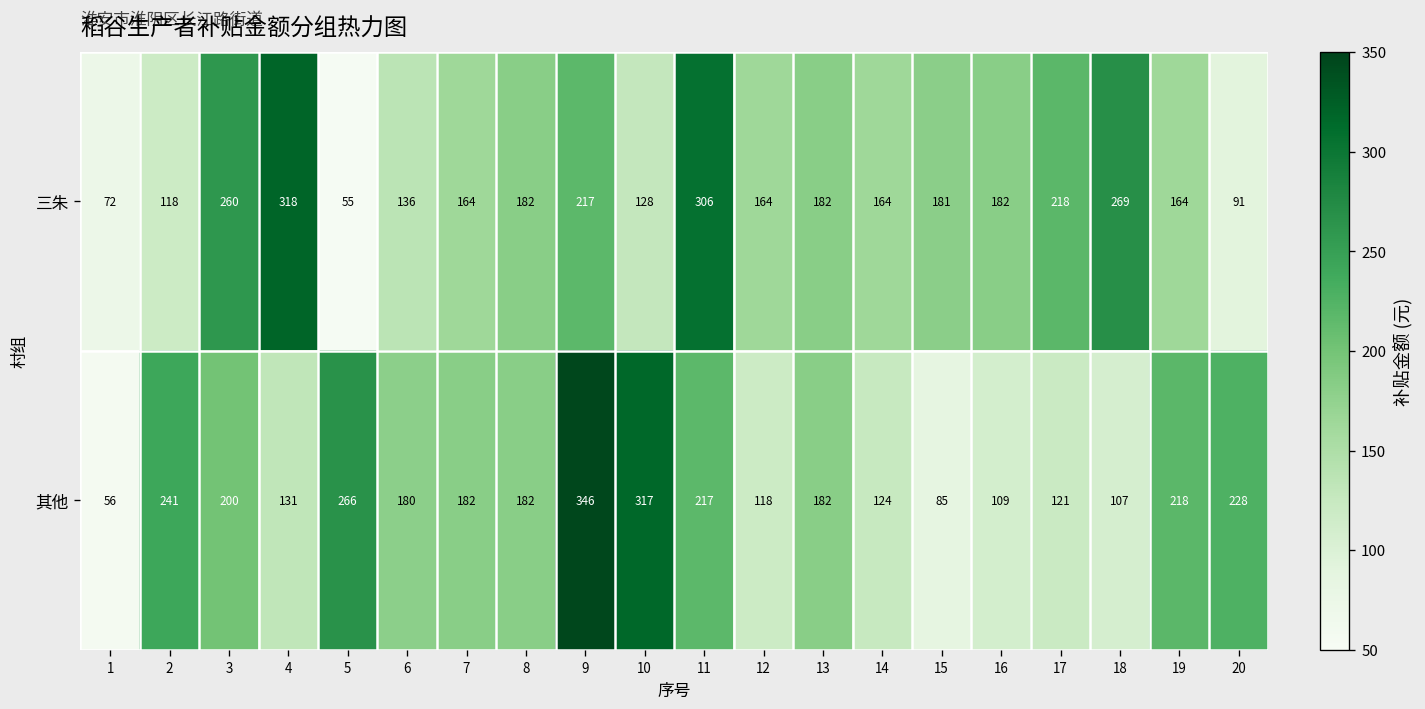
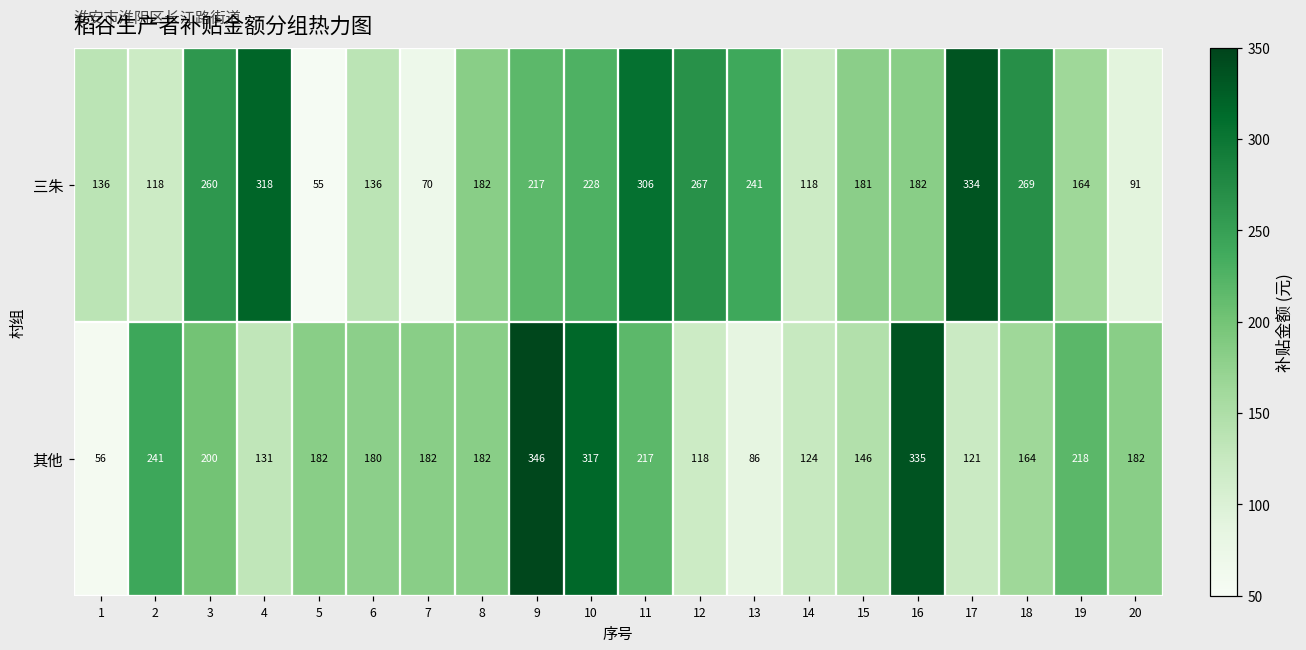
三朱, 1: 72 -> 136
三朱, 7: 164 -> 70
三朱, 10: 128 -> 228
三朱, 12: 164 -> 267
三朱, 13: 182 -> 241
三朱, 14: 164 -> 118
三朱, 17: 218 -> 334
其他, 5: 266 -> 182
其他, 13: 182 -> 86
其他, 15: 85 -> 146
其他, 16: 109 -> 335
其他, 18: 107 -> 164
其他, 20: 228 -> 182
